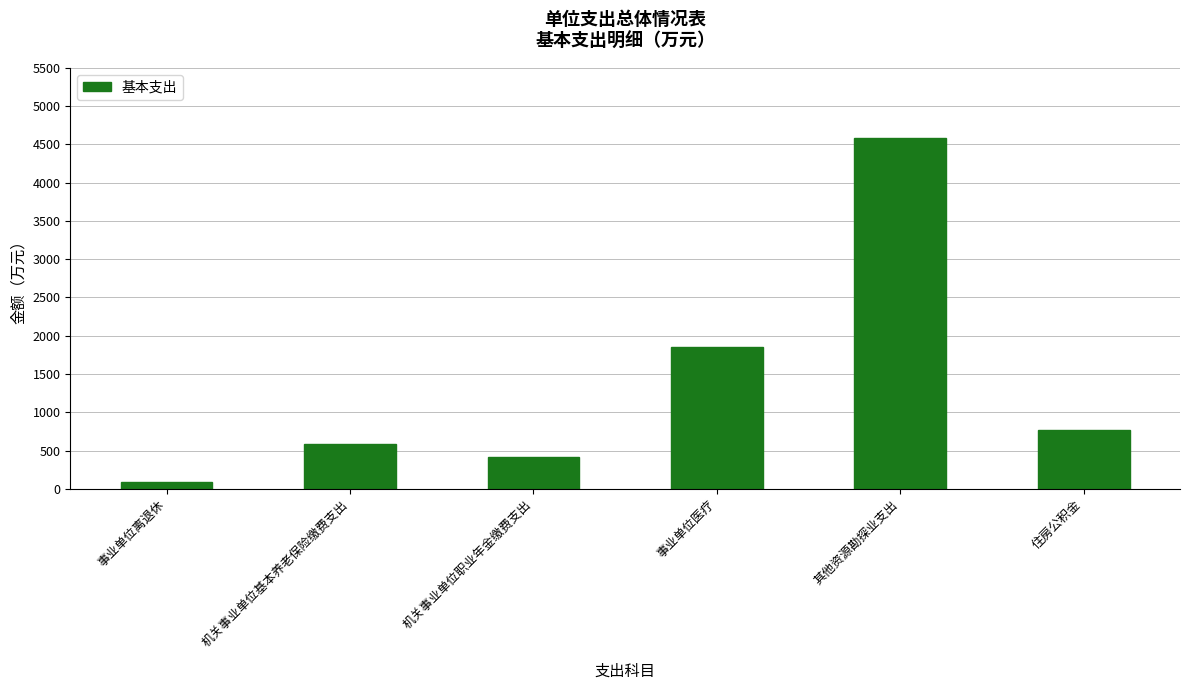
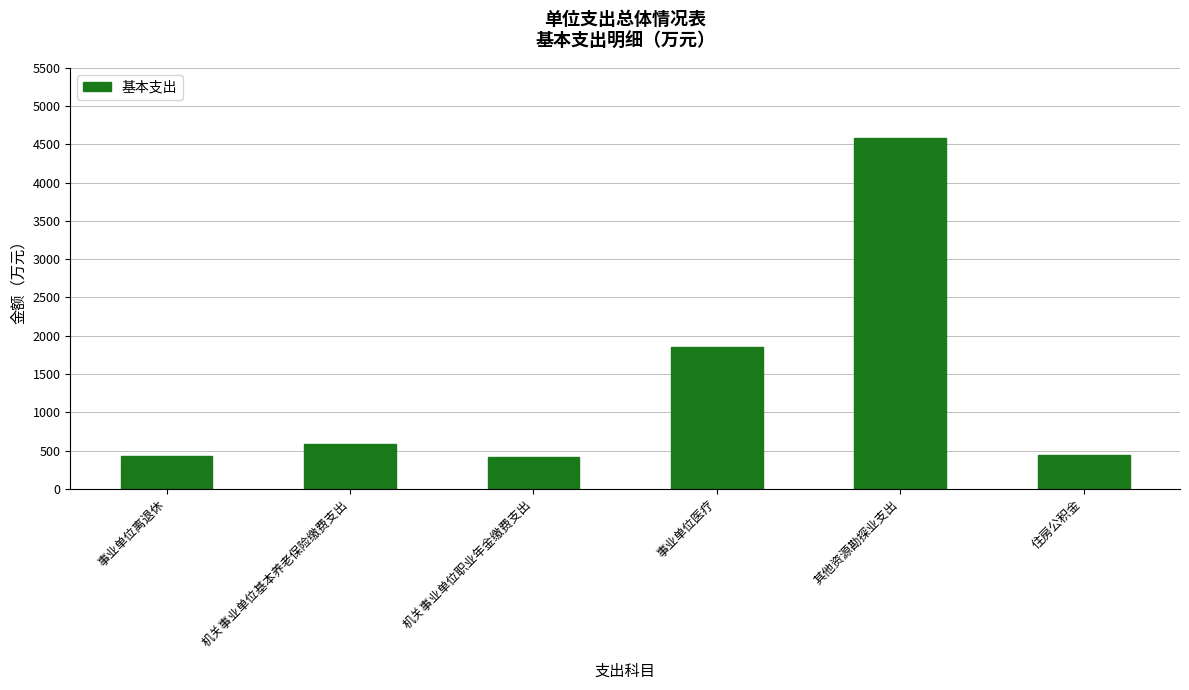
事业单位离退休: 100 -> 400
住房公积金: 800 -> 400
